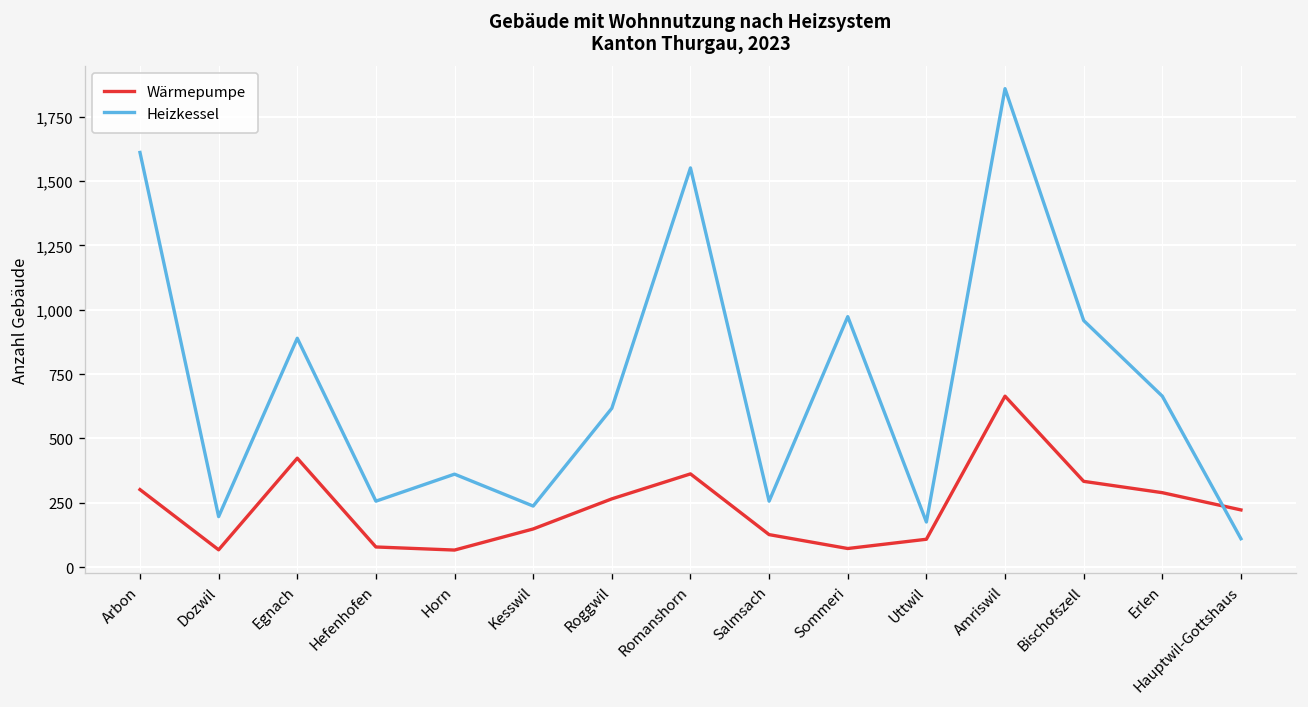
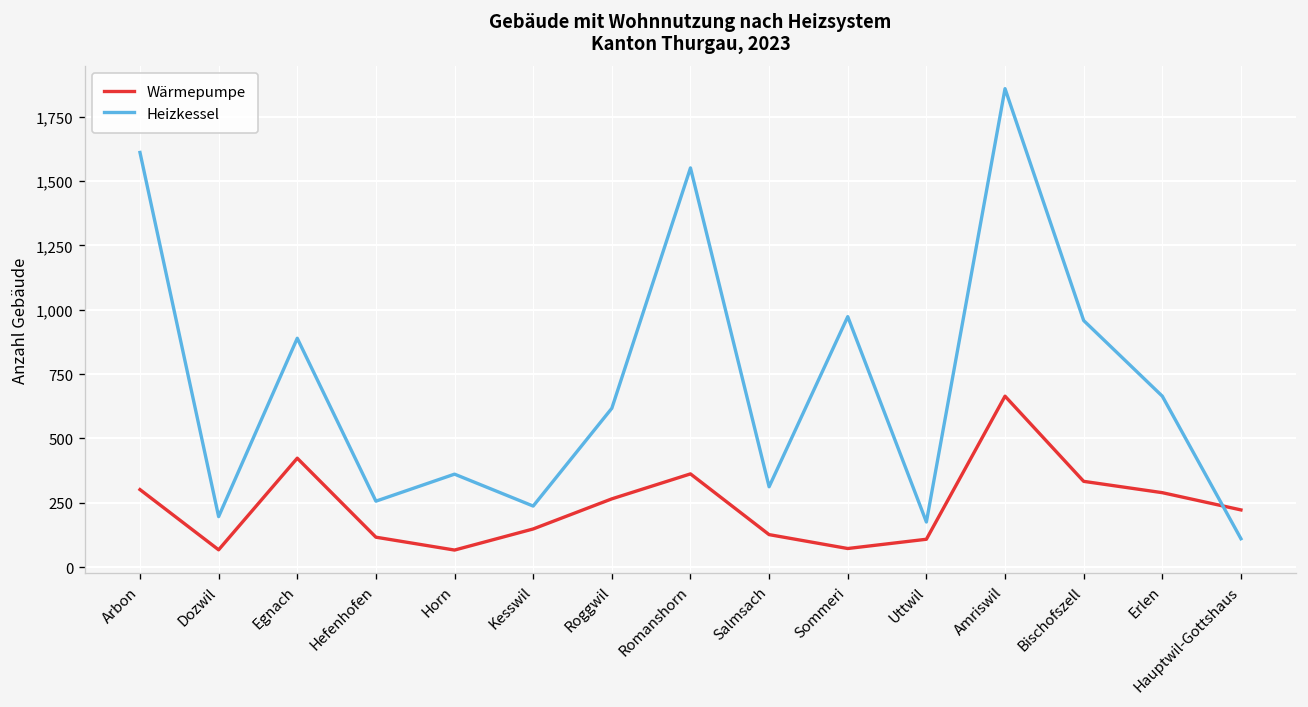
Wärmepumpe, Hefenhofen: 80 -> 120
Heizkessel, Salmsach: 260 -> 310
